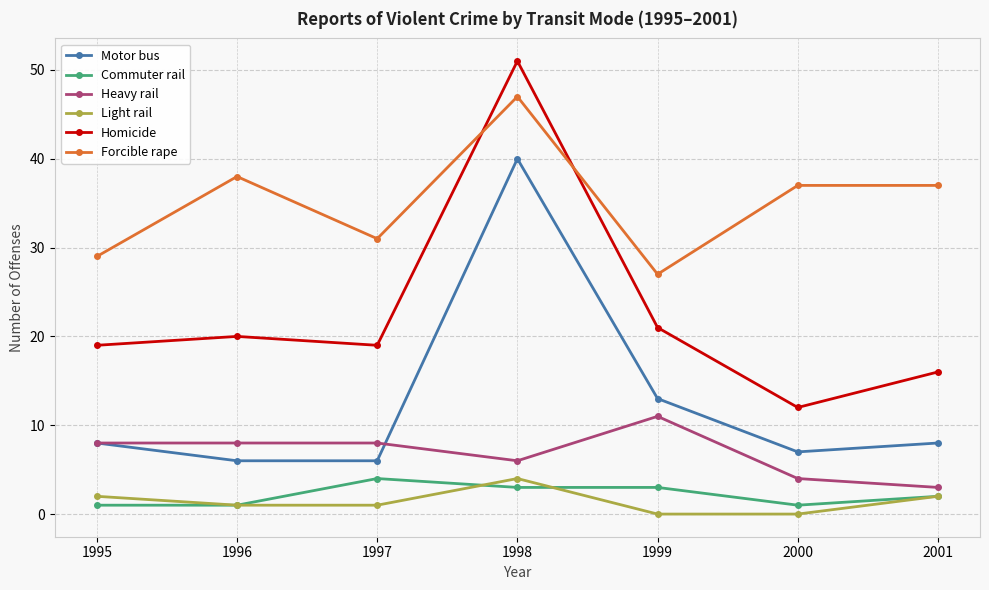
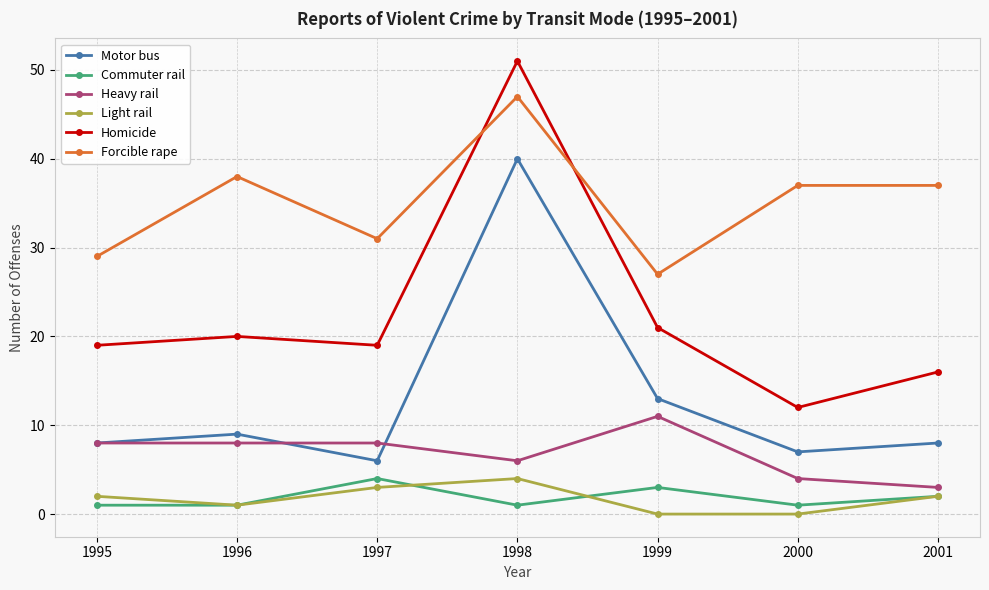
Motor bus, 1996: 6 -> 9
Light rail, 1997: 1 -> 3
Commuter rail, 1998: 3 -> 1
